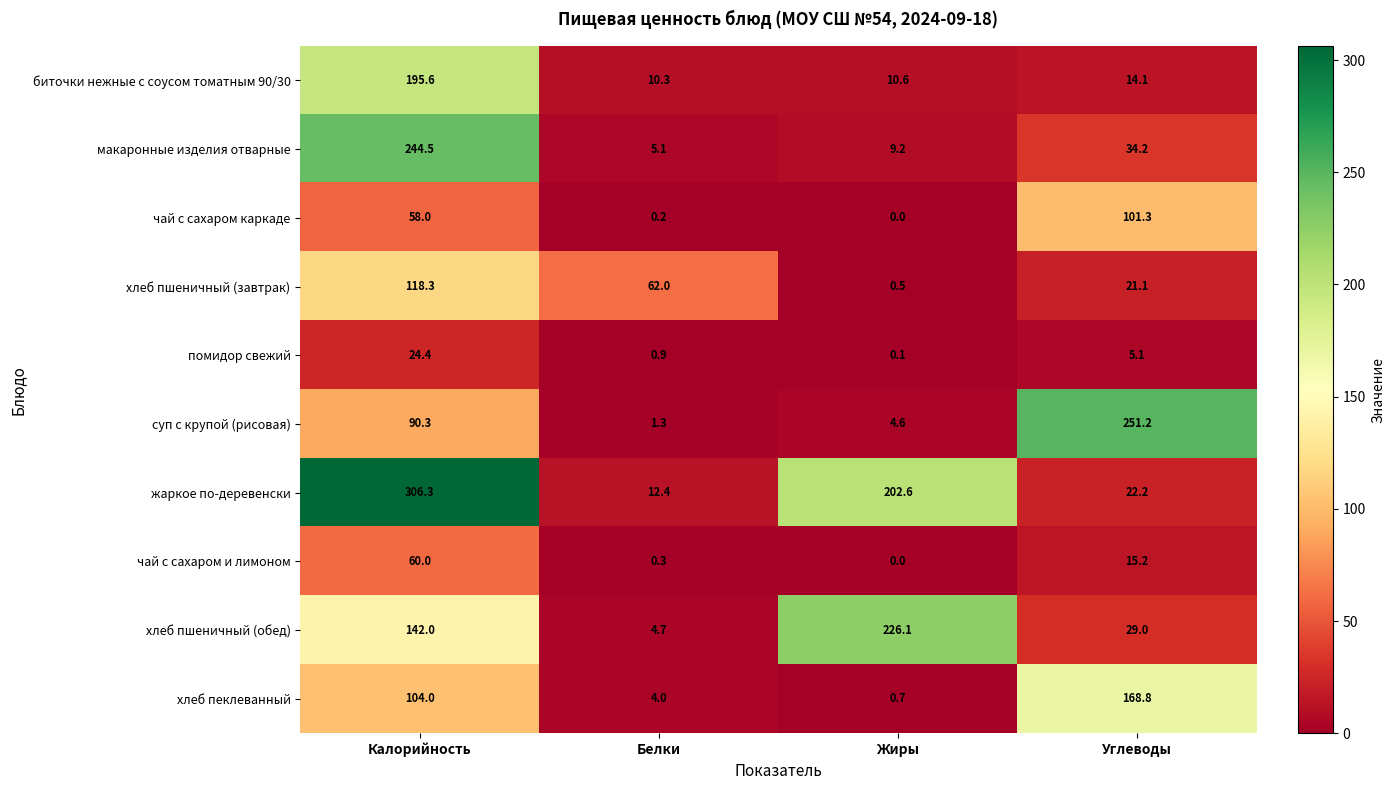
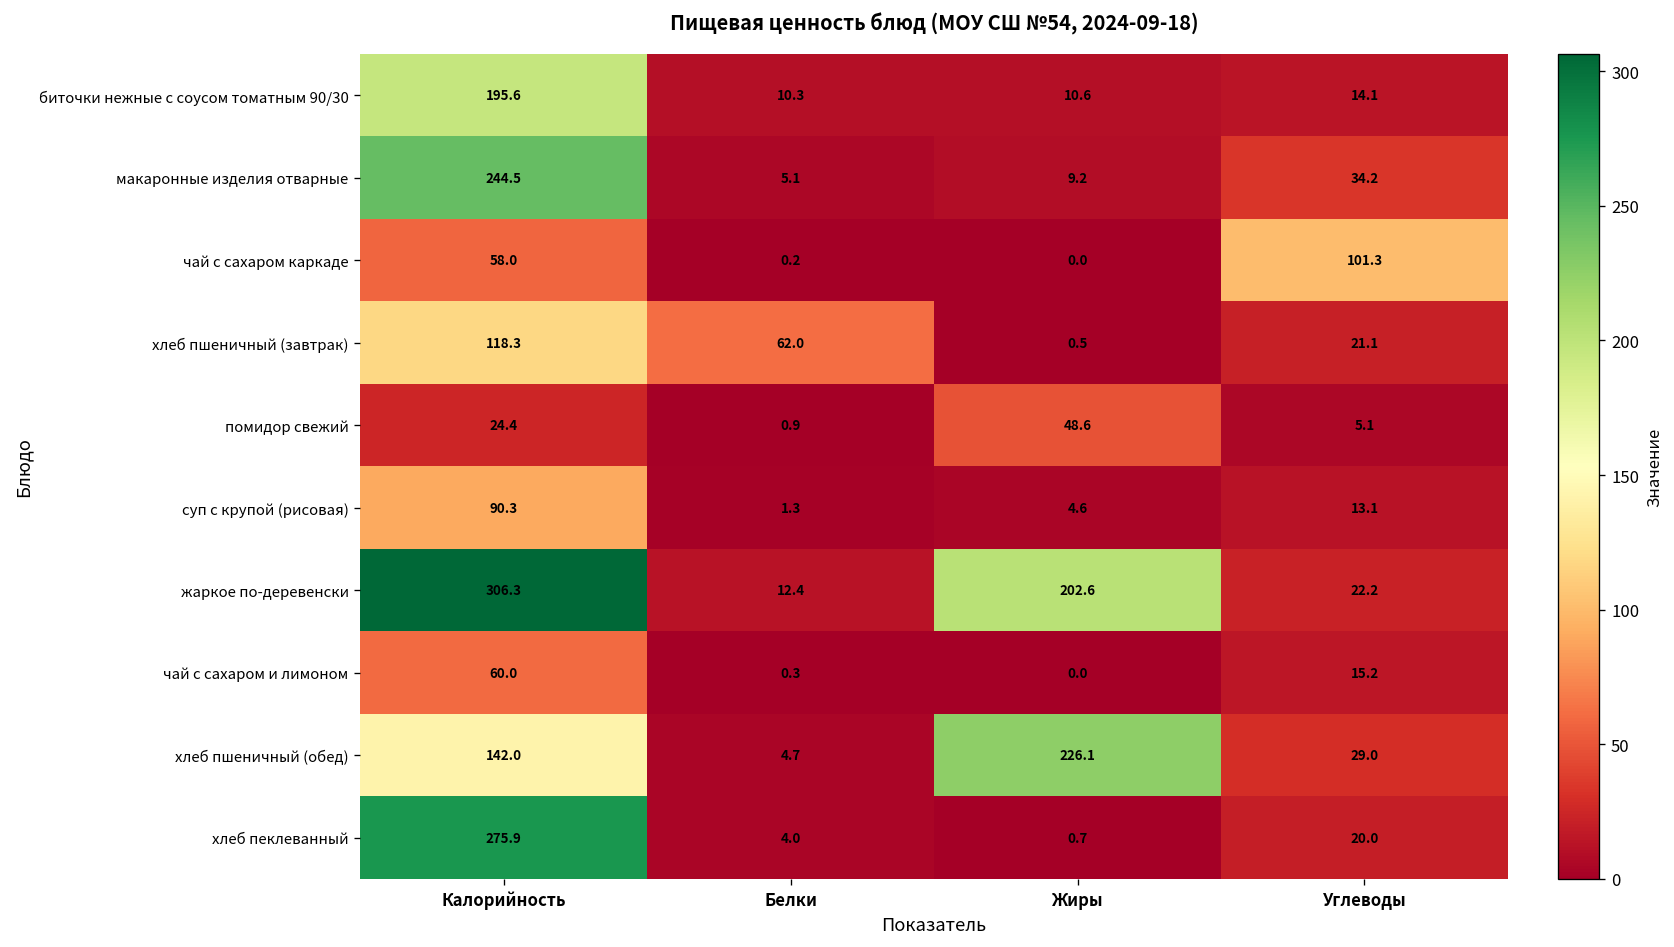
помидор свежий, Жиры: 0.1 -> 48.6
суп с крупой (рисовая), Углеводы: 251.2 -> 13.1
хлеб пеклеванный, Калорийность: 104.0 -> 275.9
хлеб пеклеванный, Углеводы: 168.8 -> 20.0
